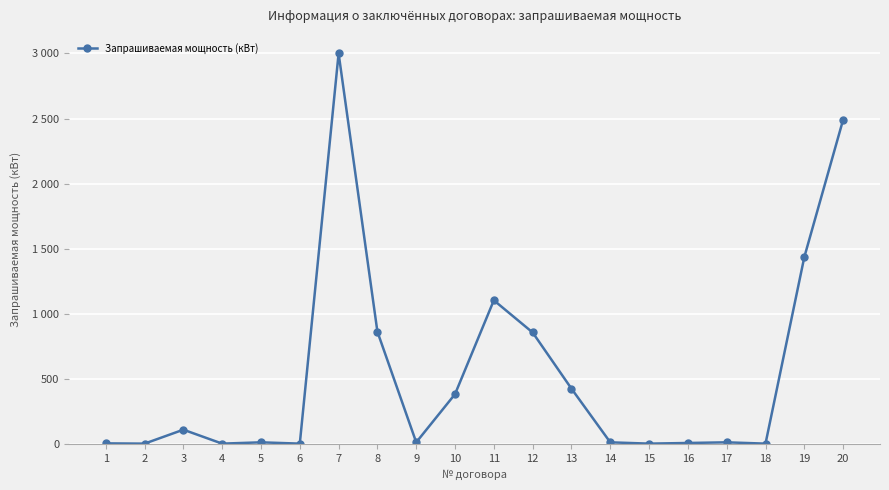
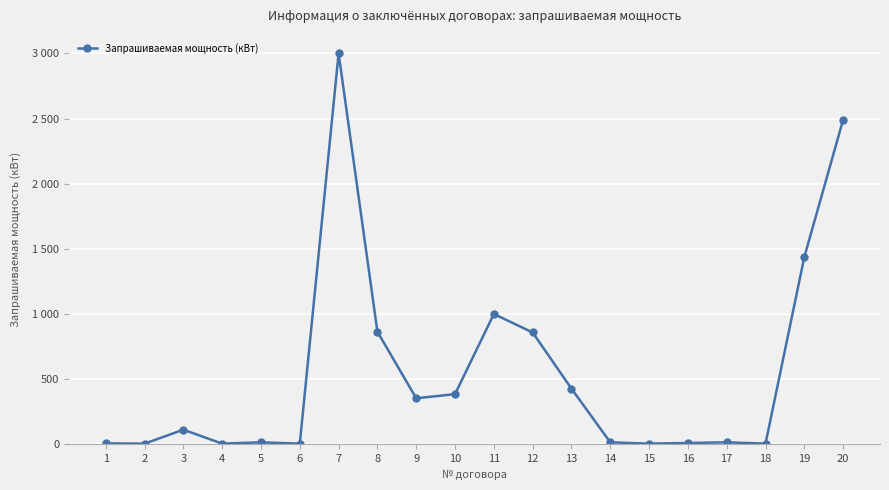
9: 20 -> 350
11: 1110 -> 1000
